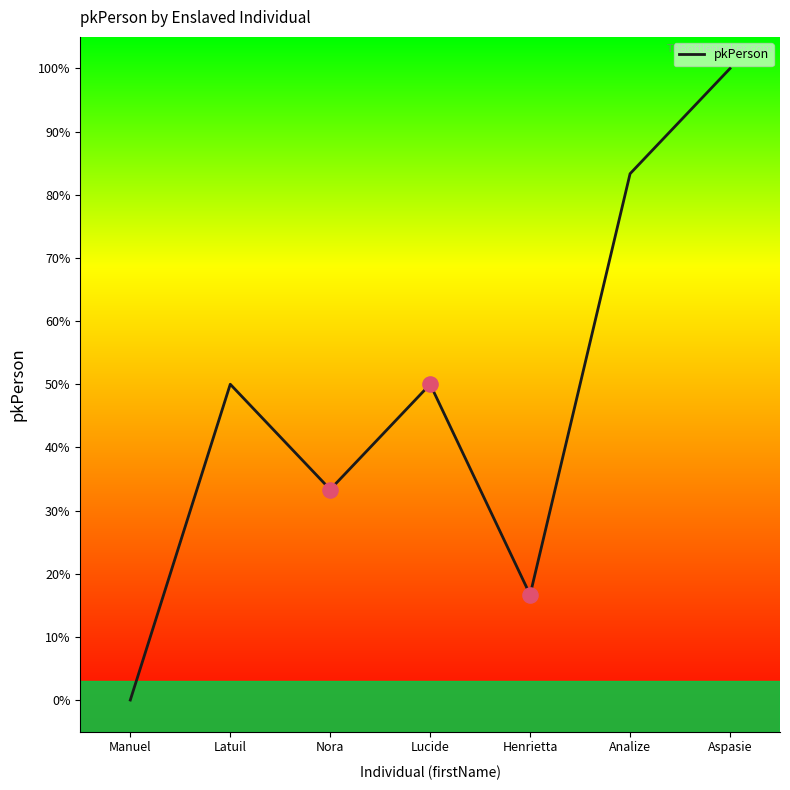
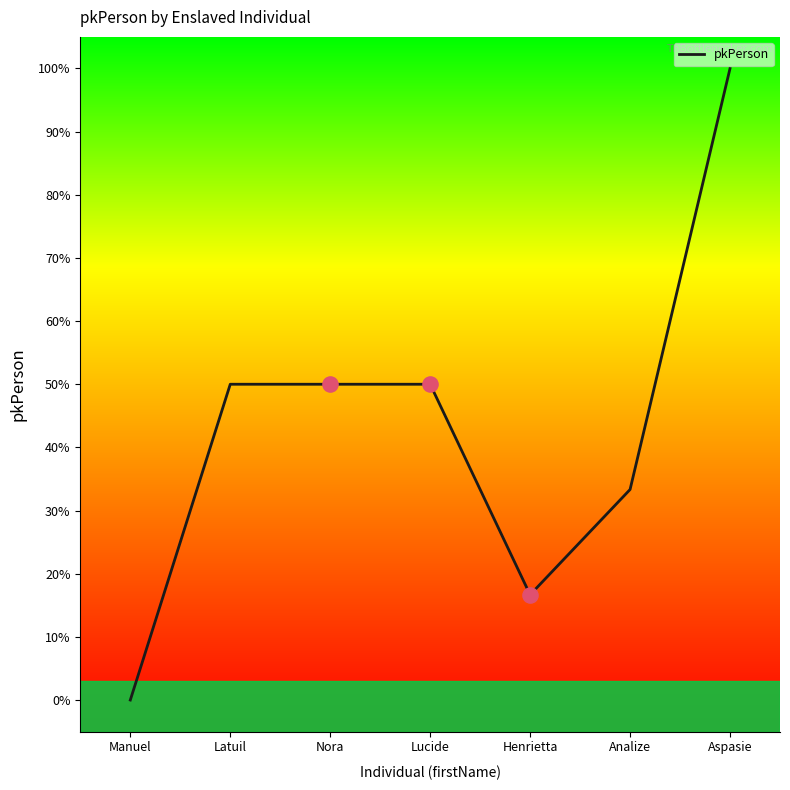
pkPerson, Nora: 33% -> 50%
pkPerson, Analize: 83% -> 33%
